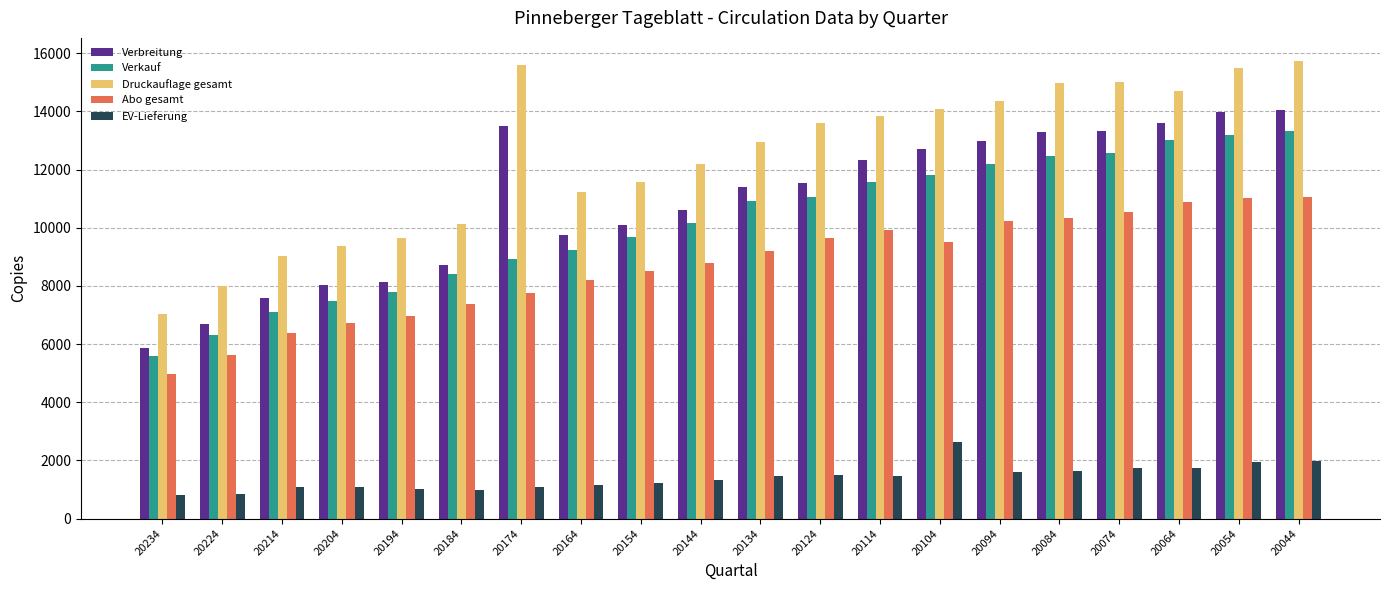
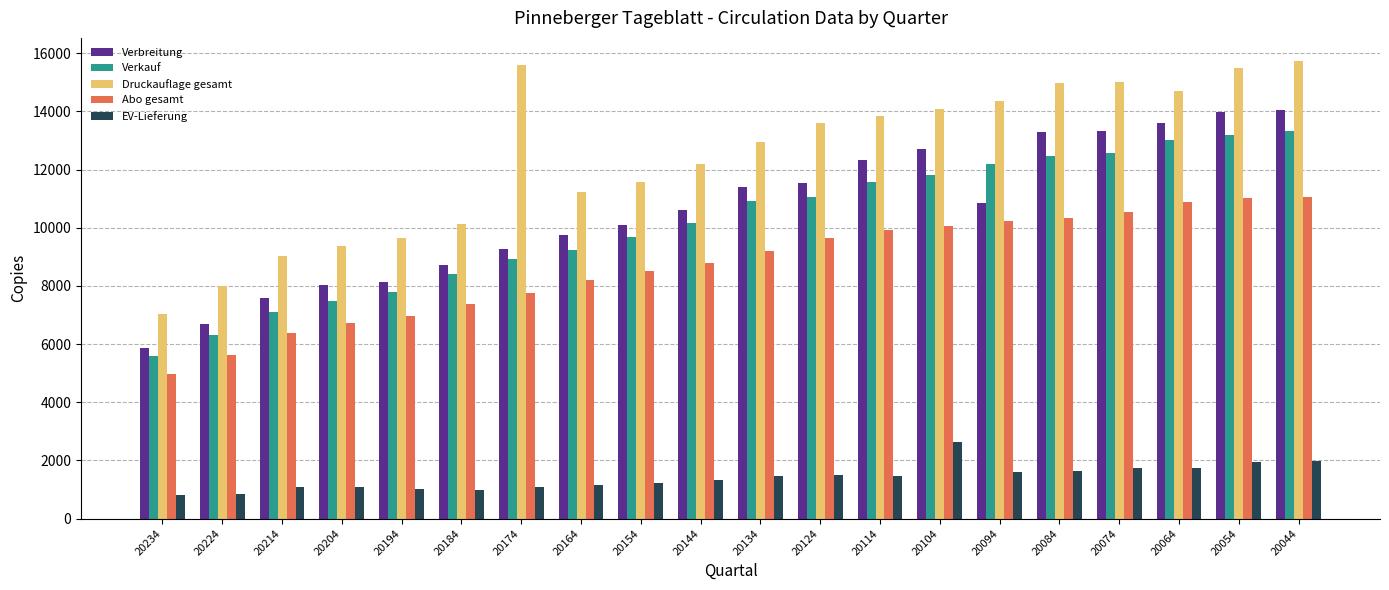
Verbreitung, 20174: 13500 -> 9300
Abo gesamt, 20104: 9500 -> 10000
Verbreitung, 20094: 13000 -> 10900
